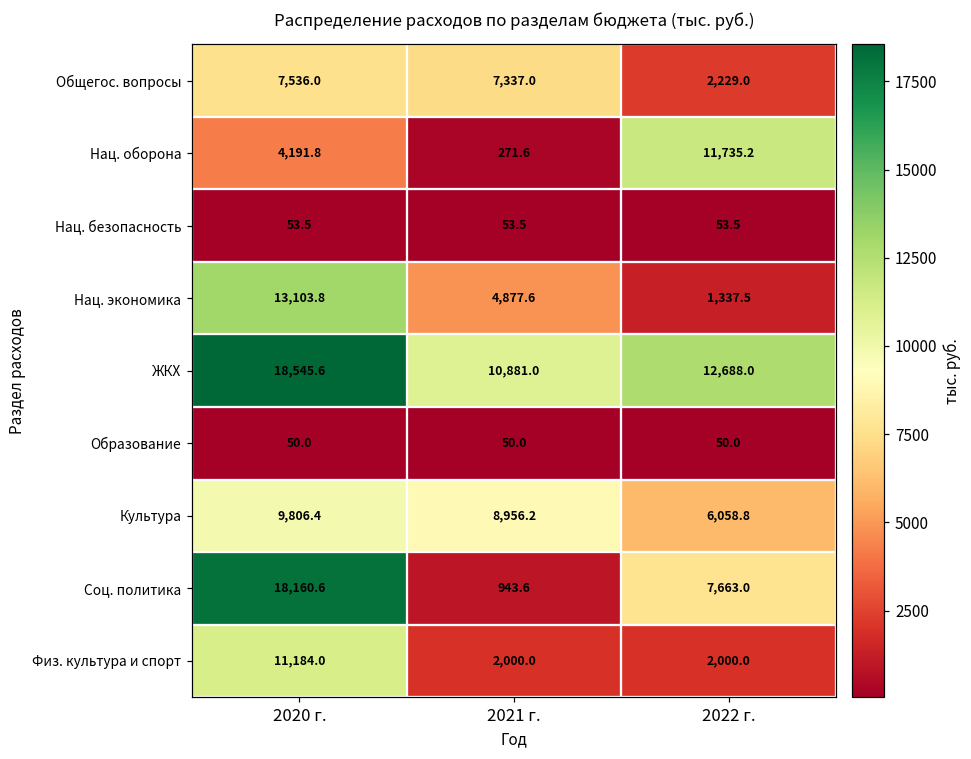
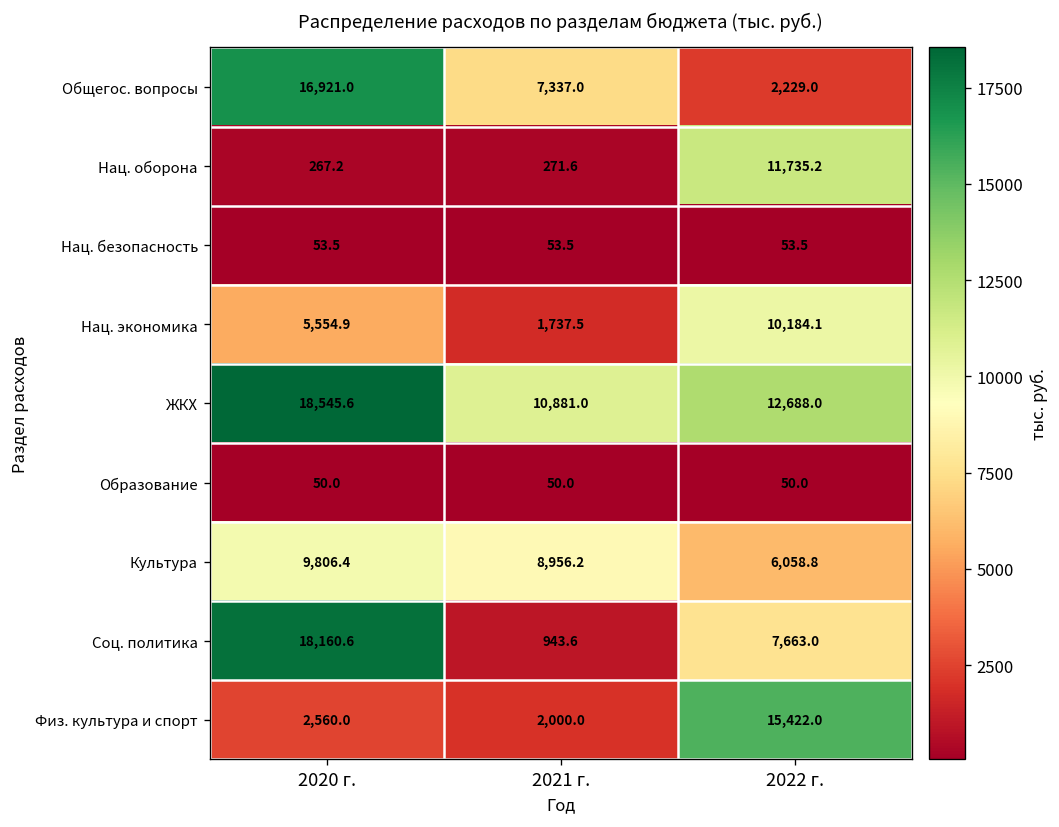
Общегос. вопросы, 2020 г.: 7,536.0 -> 16,921.0
Нац. оборона, 2020 г.: 4,191.8 -> 267.2
Нац. экономика, 2020 г.: 13,103.8 -> 5,554.9
Нац. экономика, 2021 г.: 4,877.6 -> 1,737.5
Нац. экономика, 2022 г.: 1,337.5 -> 10,184.1
Физ. культура и спорт, 2020 г.: 11,184.0 -> 2,560.0
Физ. культура и спорт, 2022 г.: 2,000.0 -> 15,422.0
